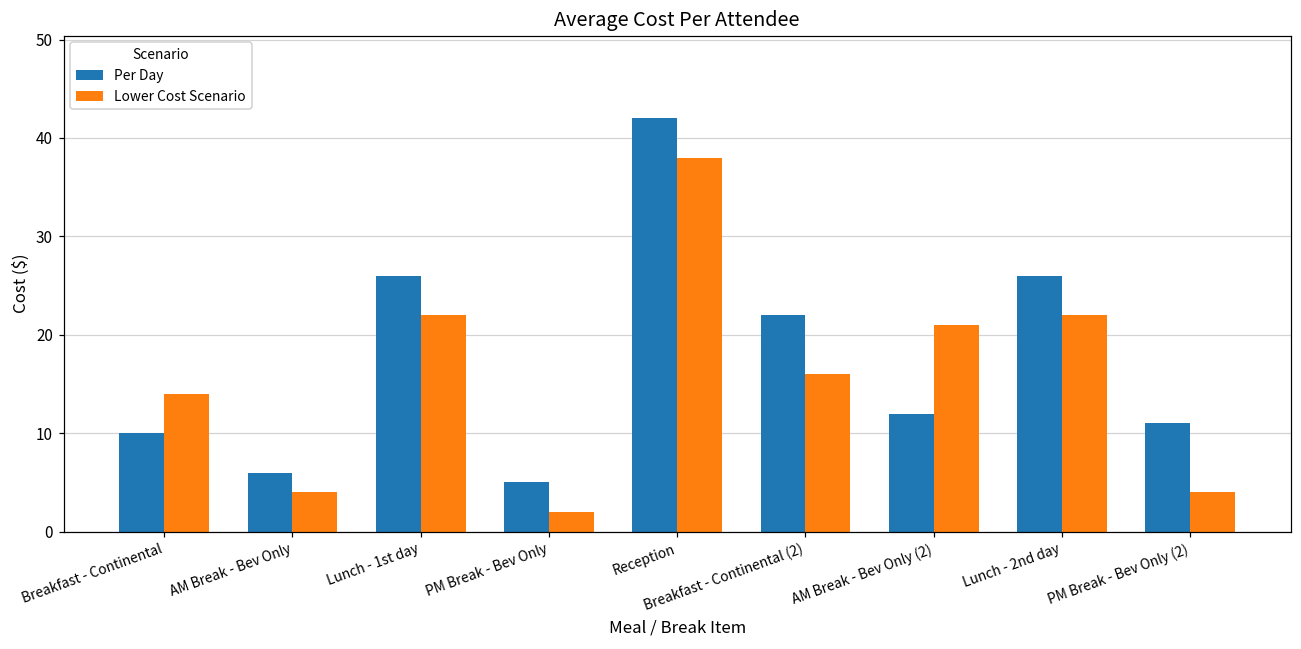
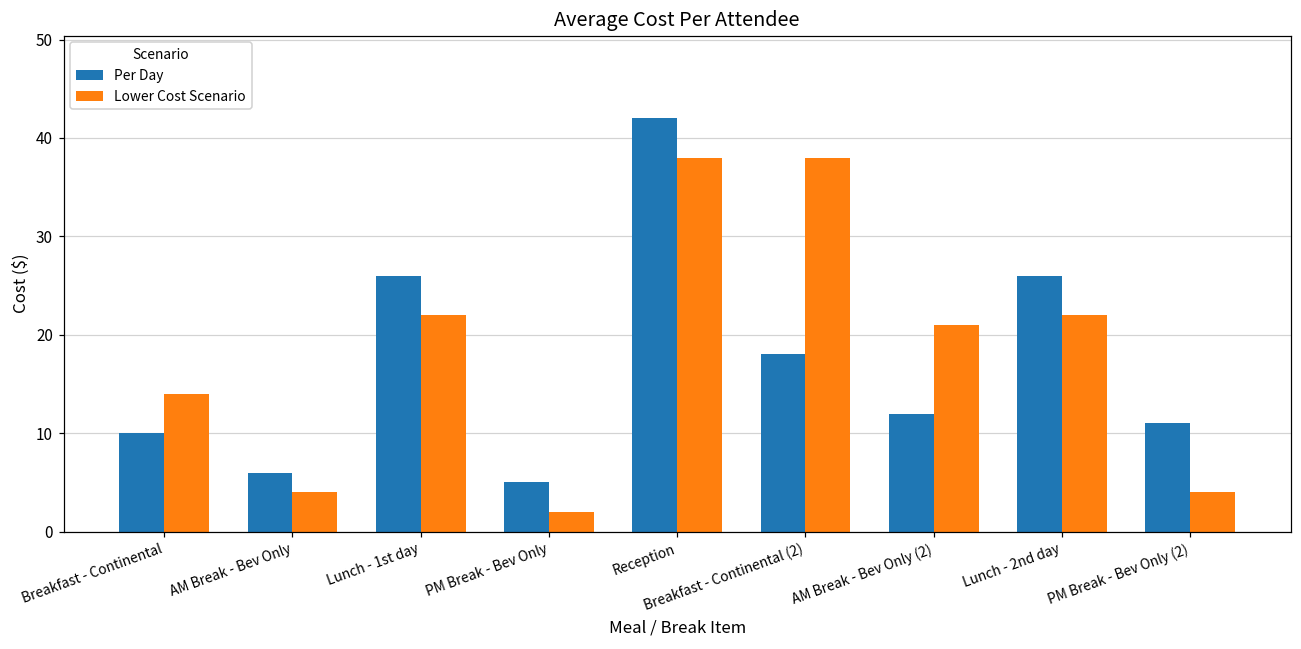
Per Day, Breakfast - Continental (2): 22 -> 18
Lower Cost Scenario, Breakfast - Continental (2): 16 -> 38
